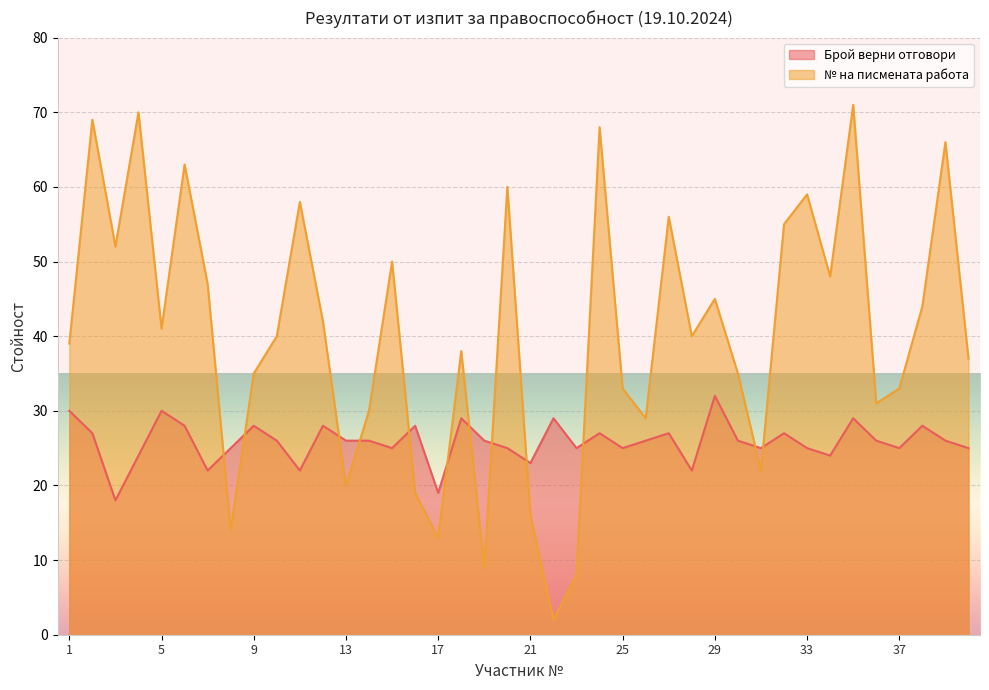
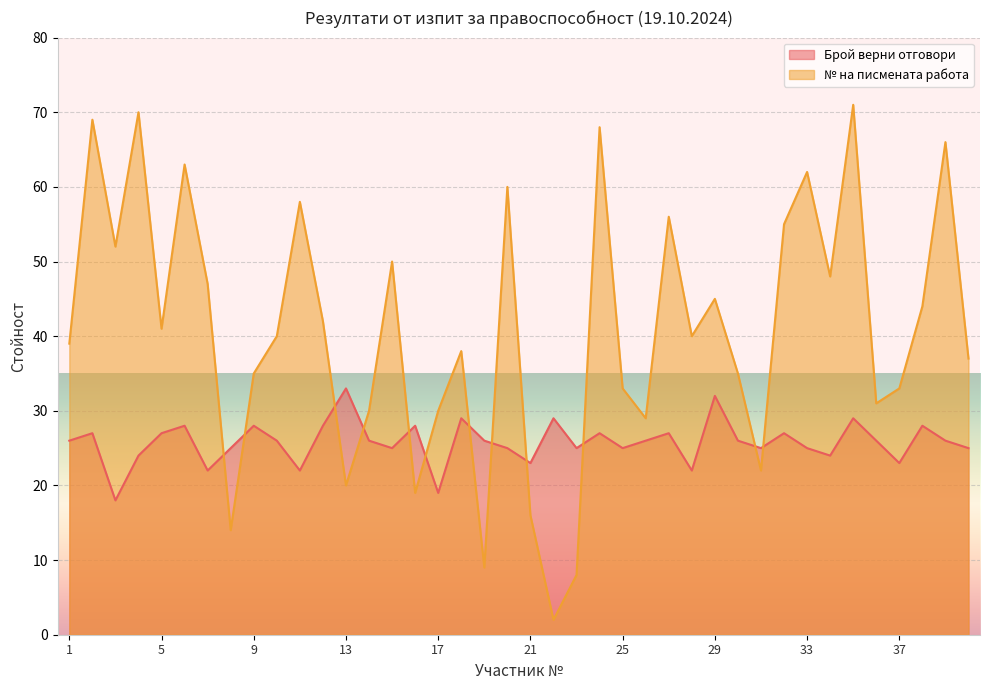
Брой верни отговори, 1: 30 -> 26
Брой верни отговори, 5: 30 -> 27
Брой верни отговори, 13: 26 -> 33
№ на писмената работа, 17: 13 -> 30
№ на писмената работа, 33: 59 -> 62
Брой верни отговори, 37: 25 -> 23
